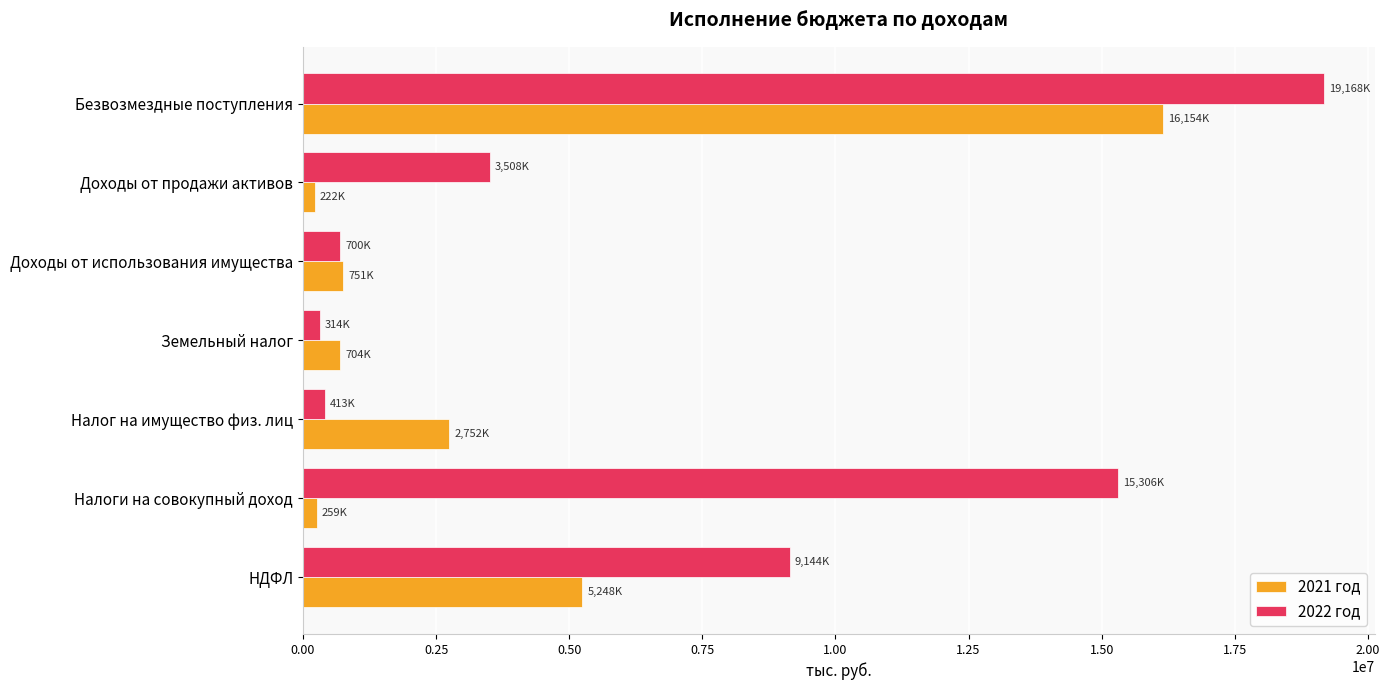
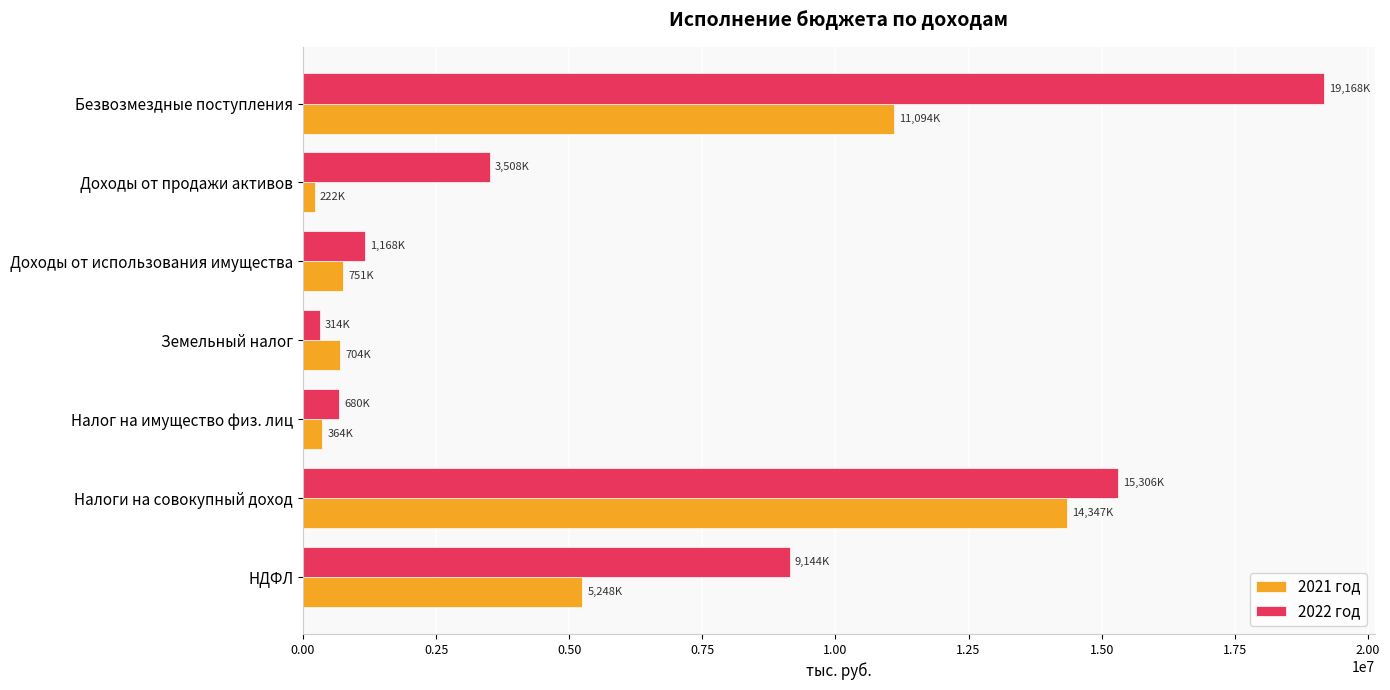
2021 год, Безвозмездные поступления: 16,154K -> 11,094K
2022 год, Доходы от использования имущества: 700K -> 1,168K
2022 год, Налог на имущество физ. лиц: 413K -> 680K
2021 год, Налог на имущество физ. лиц: 2,752K -> 364K
2021 год, Налоги на совокупный доход: 259K -> 14,347K
